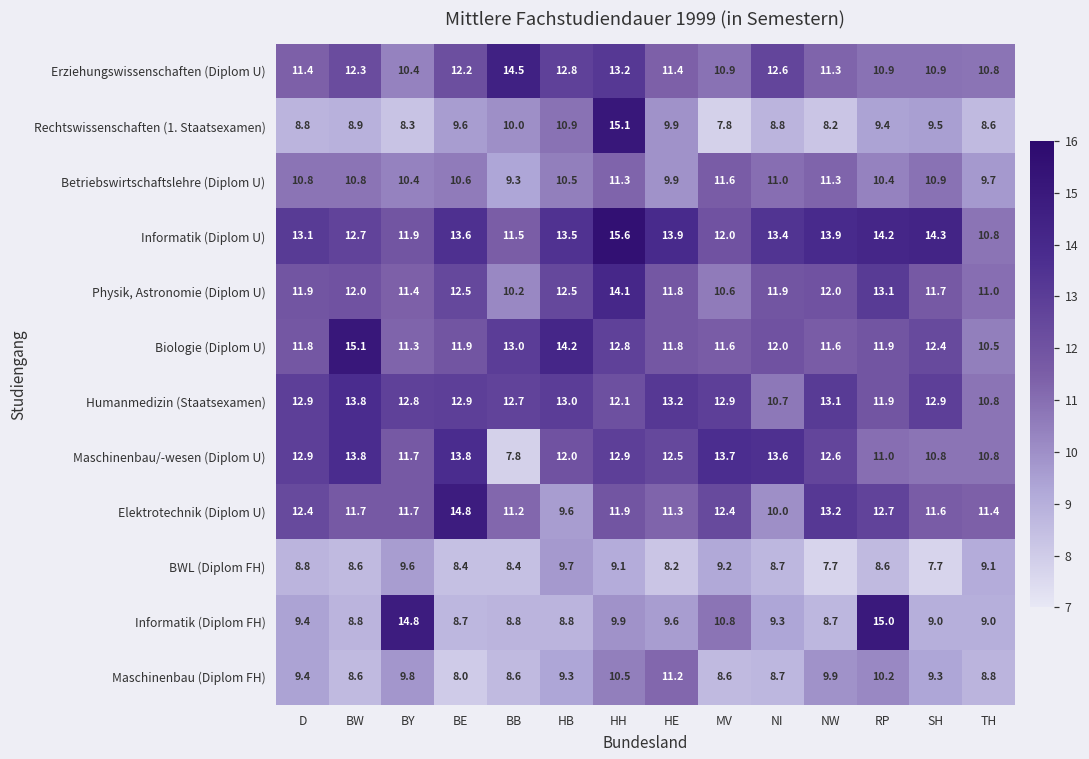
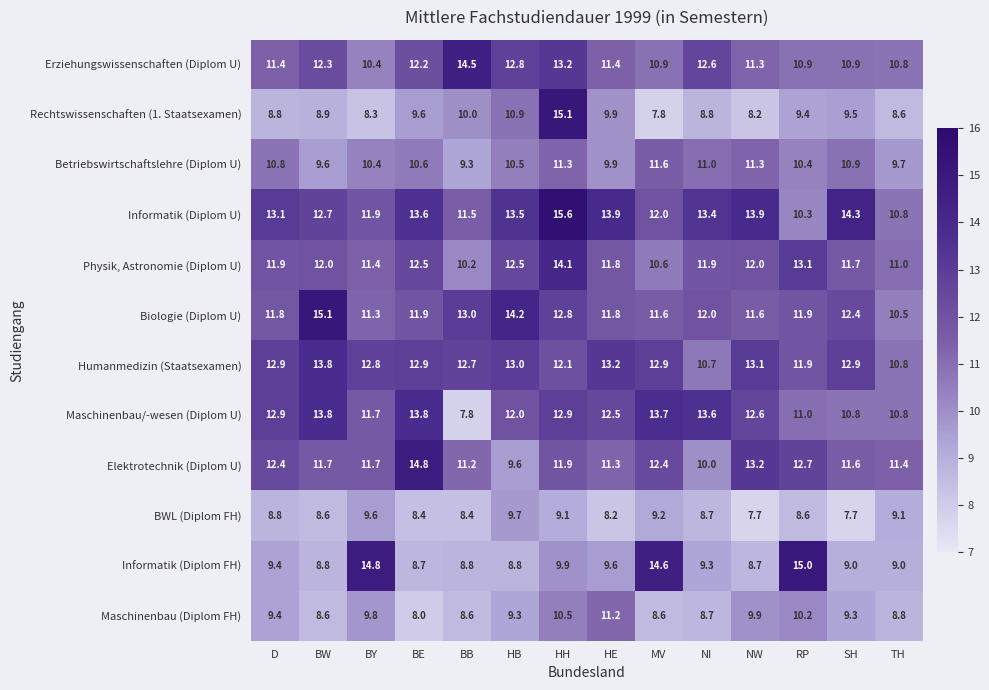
Betriebswirtschaftslehre (Diplom U), BW: 10.8 -> 9.6
Informatik (Diplom U), RP: 14.2 -> 10.3
Informatik (Diplom FH), MV: 10.8 -> 14.6
